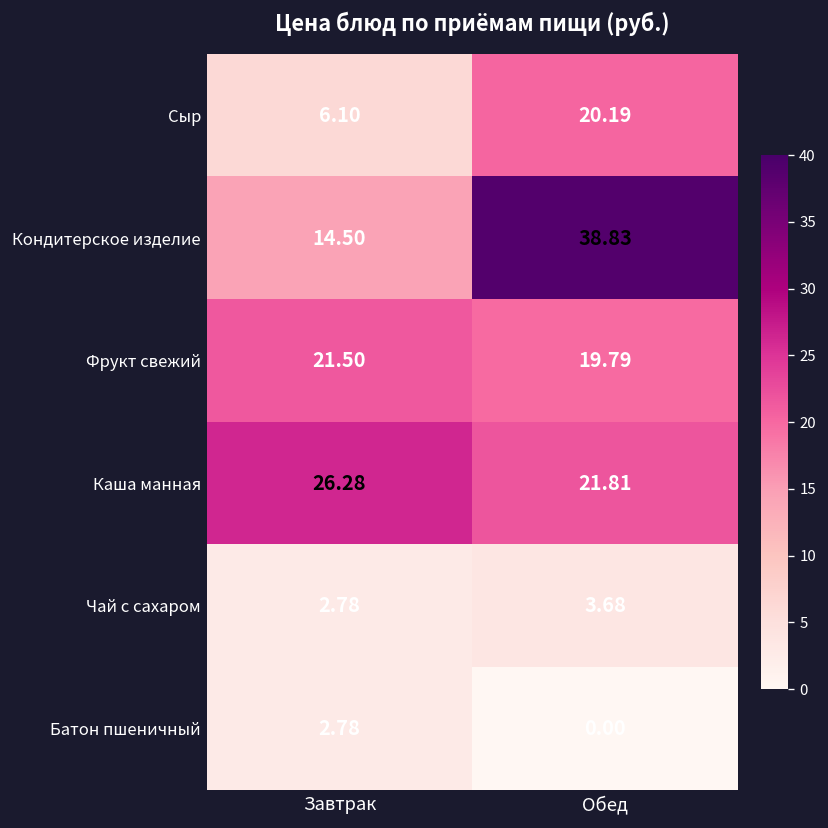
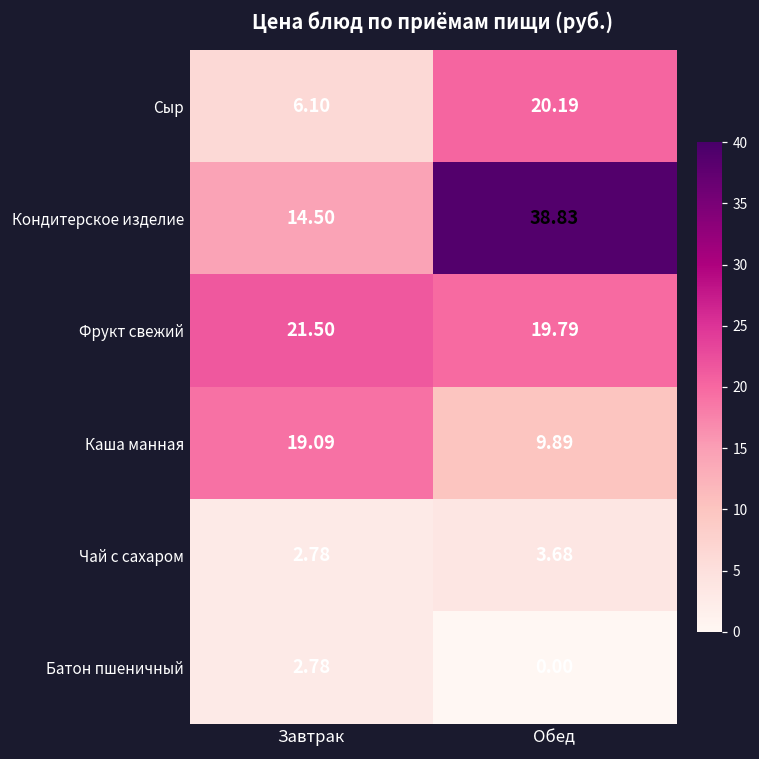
Каша манная, Завтрак: 26.28 -> 19.09
Каша манная, Обед: 21.81 -> 9.89
